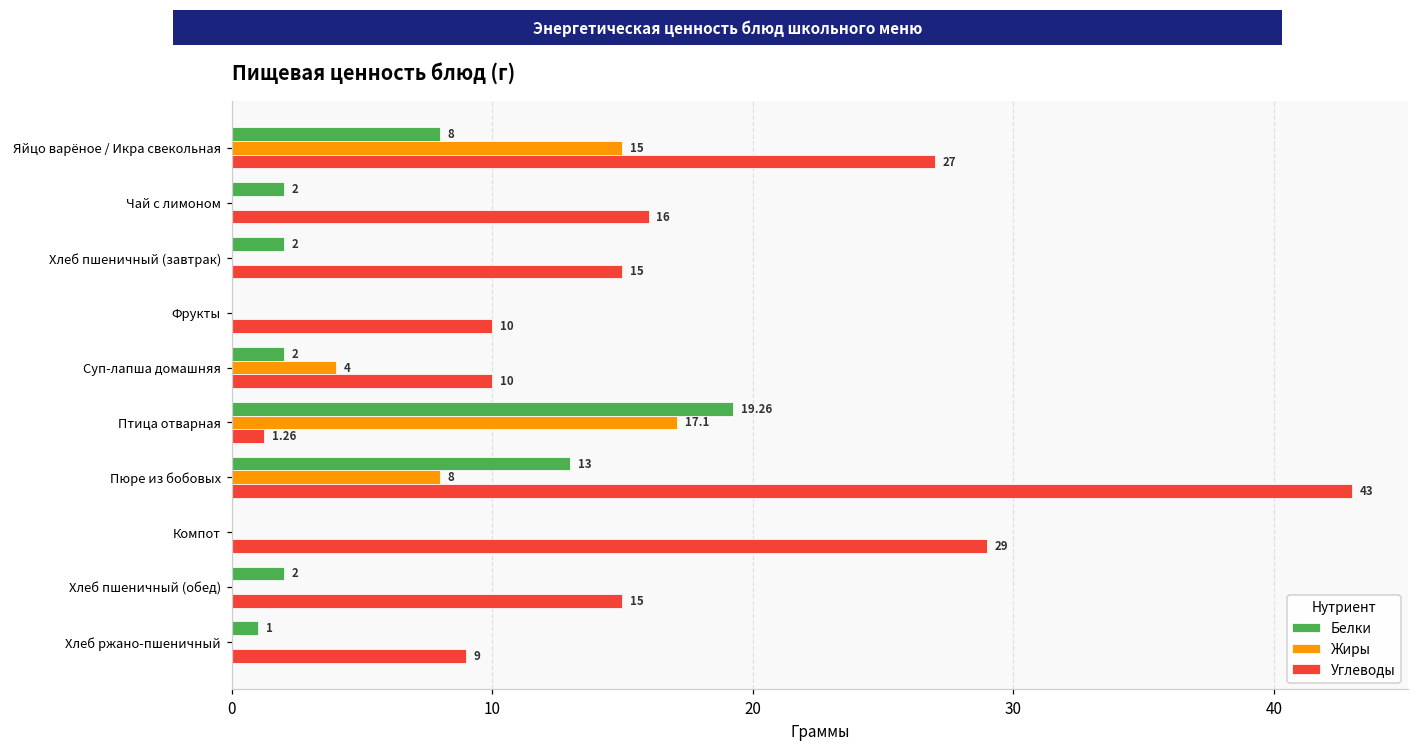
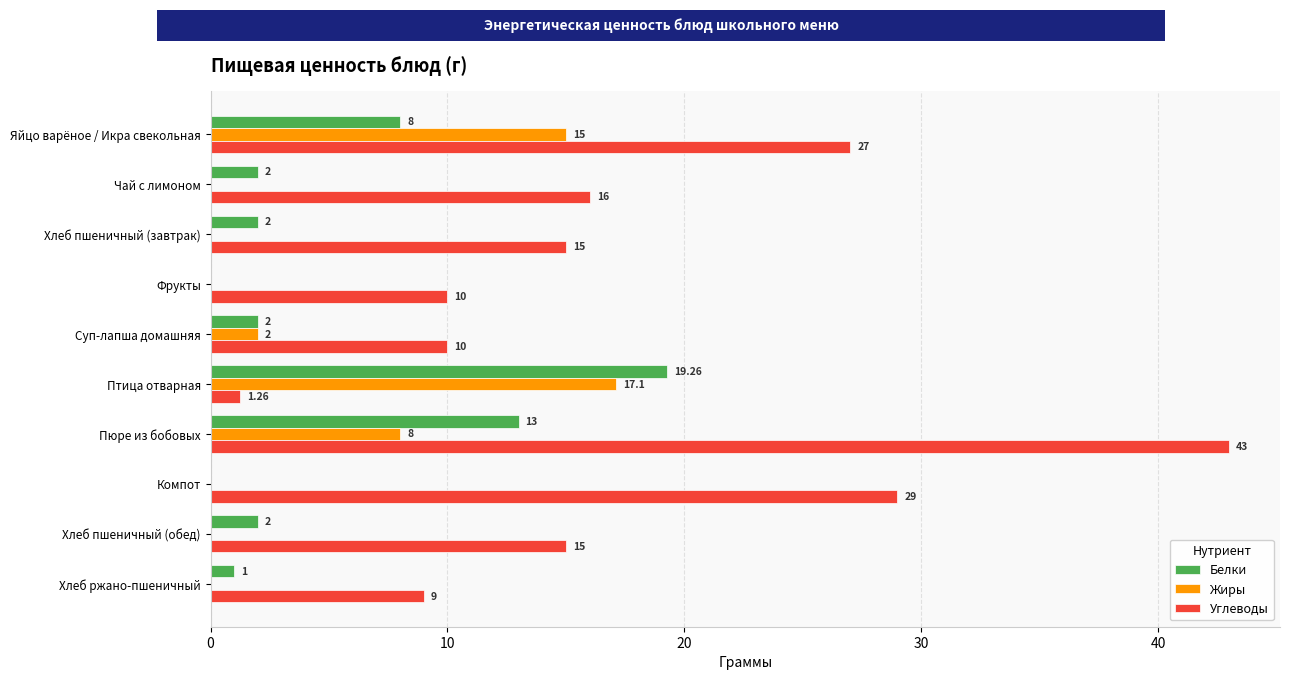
Жиры, Суп-лапша домашняя: 4 -> 2
